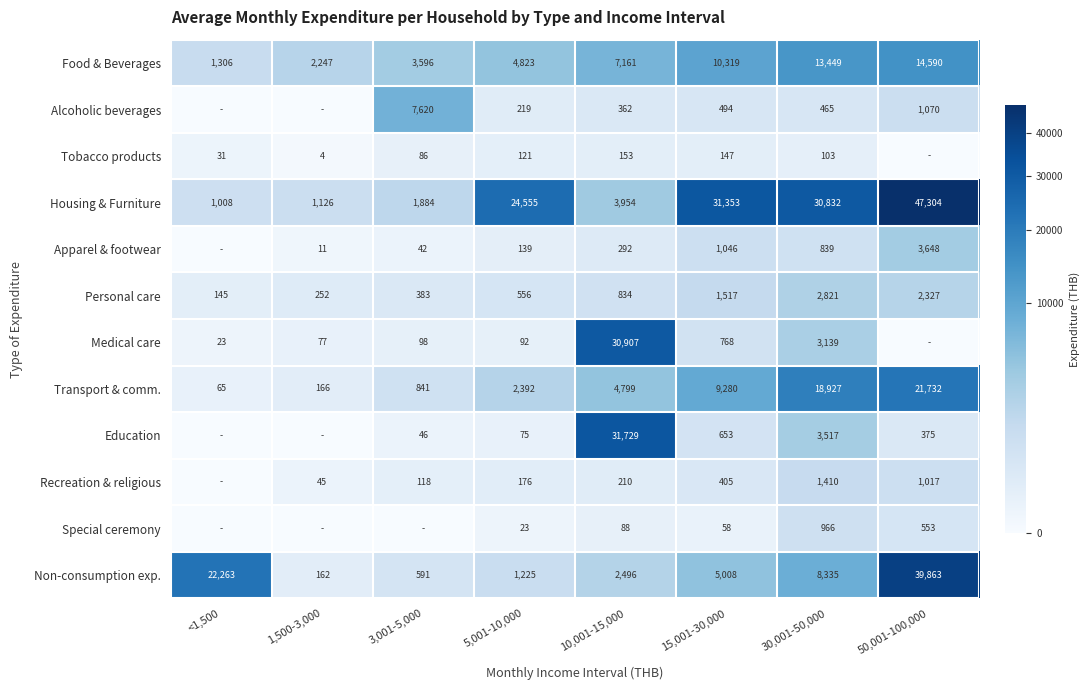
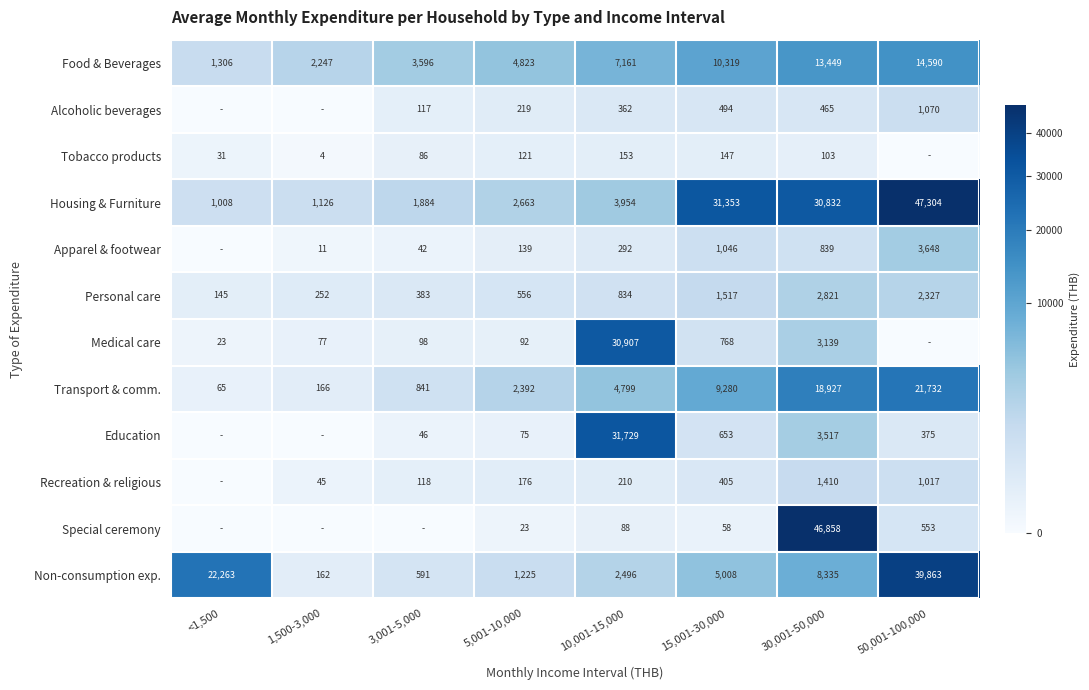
Alcoholic beverages, 3,001-5,000: 7,620 -> 117
Housing & Furniture, 5,001-10,000: 24,555 -> 2,663
Special ceremony, 30,001-50,000: 966 -> 46,858
